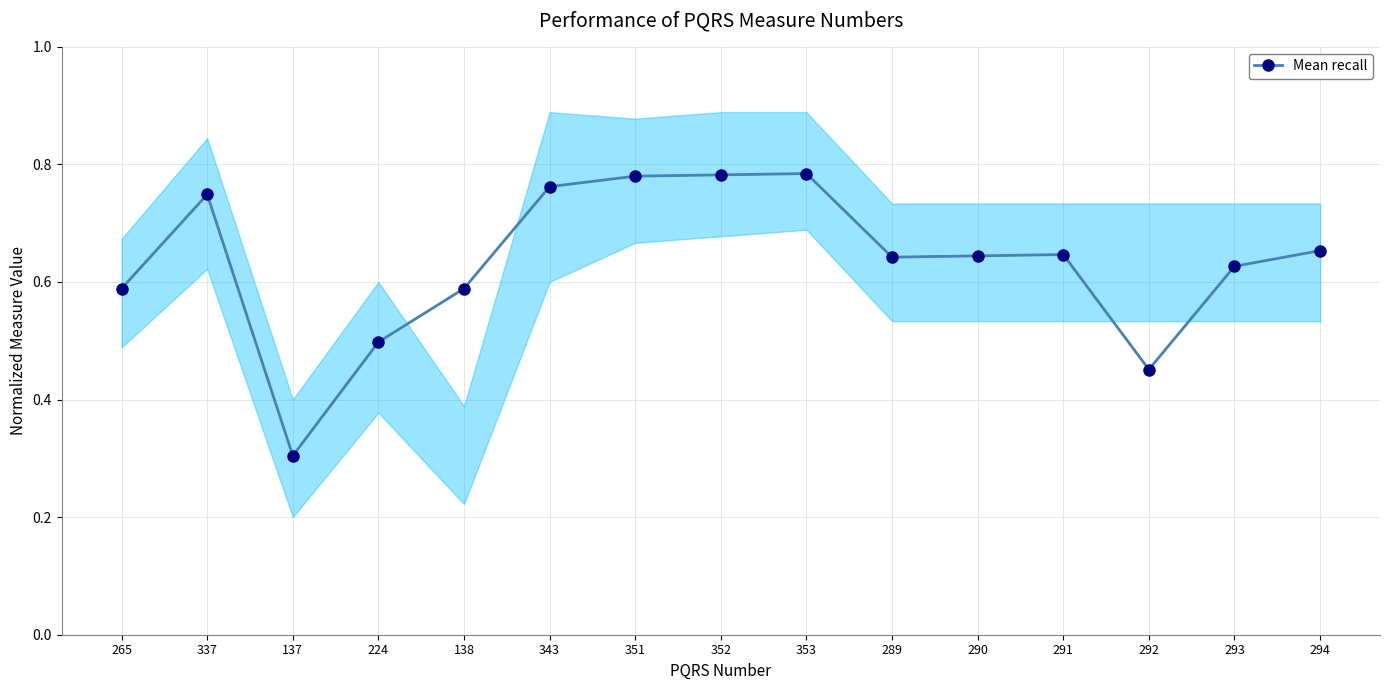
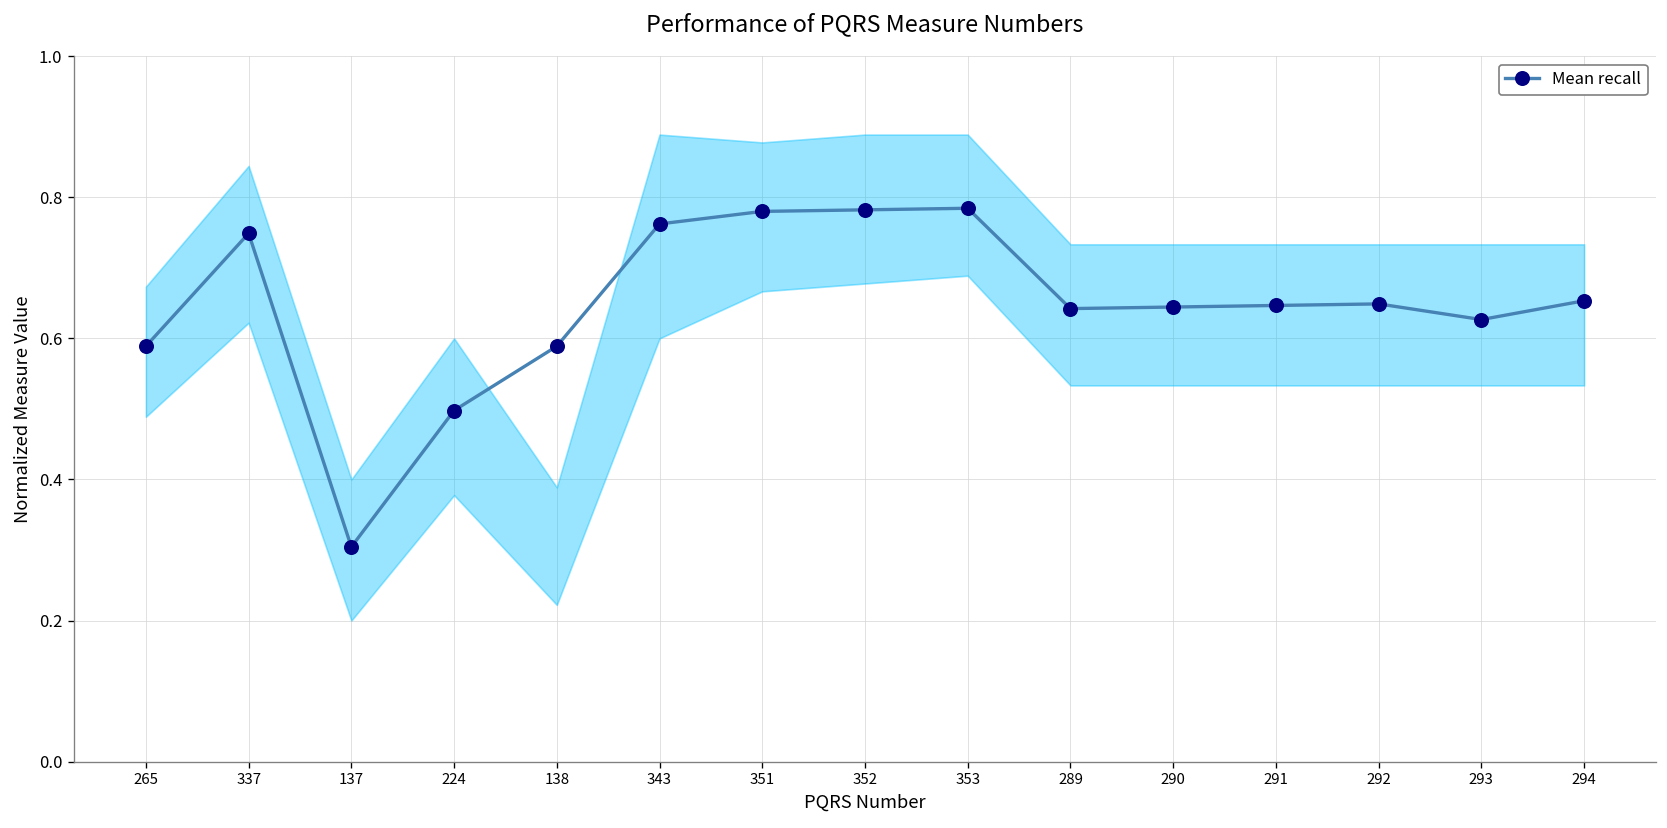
Mean recall, 292: 0.45 -> 0.65
